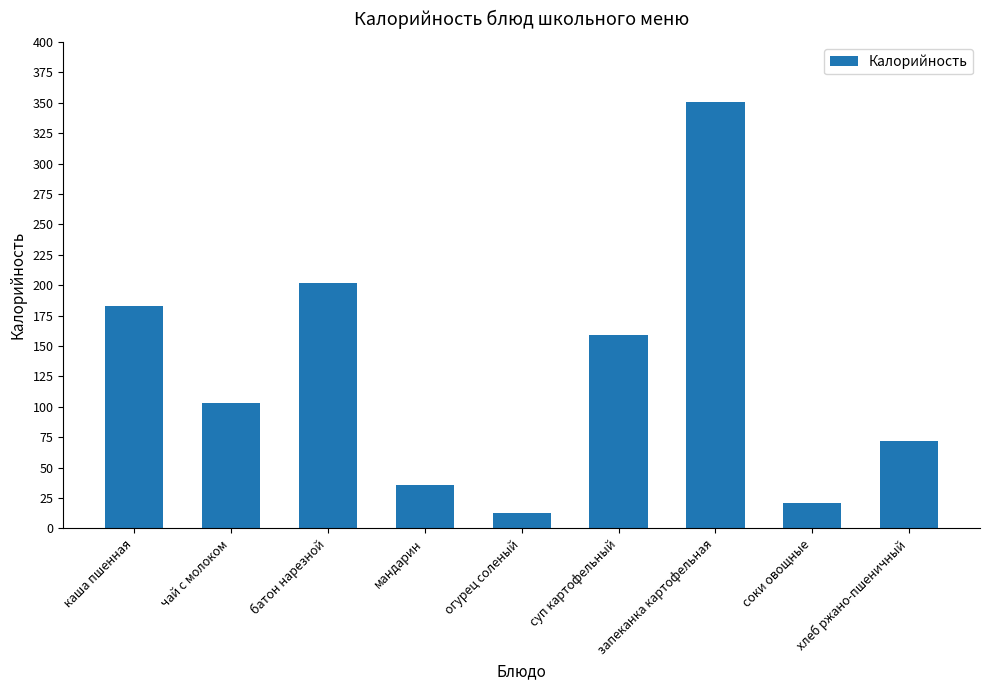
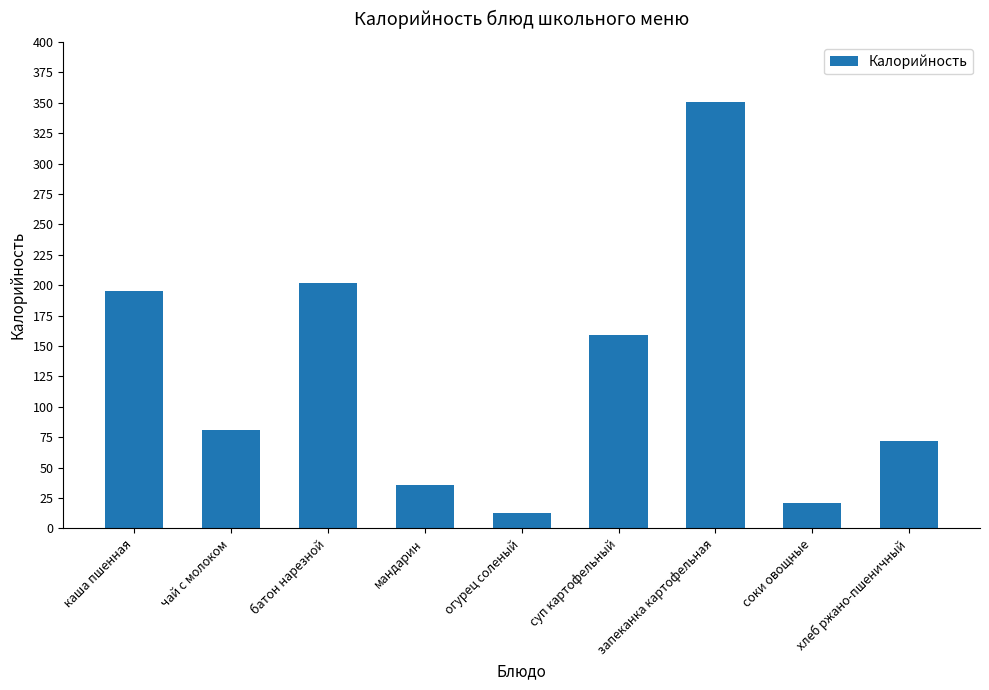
каша пшенная: 183 -> 195
чай с молоком: 103 -> 81
